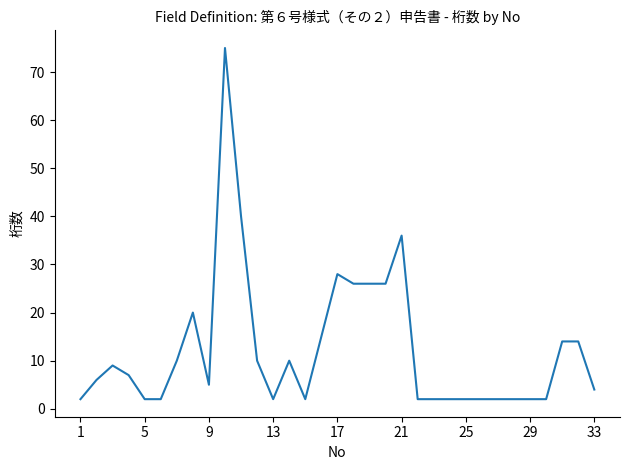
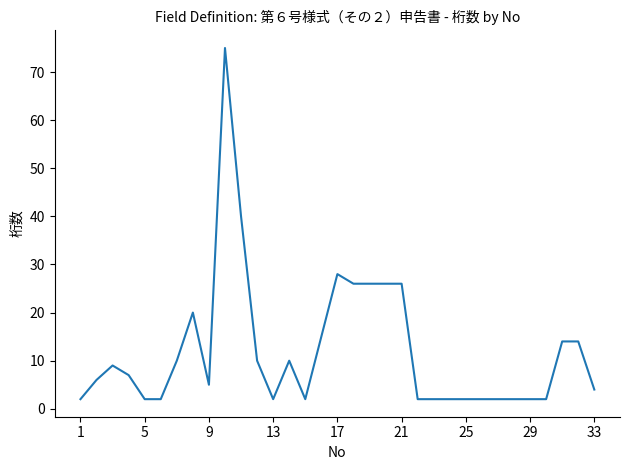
21: 36 -> 26
